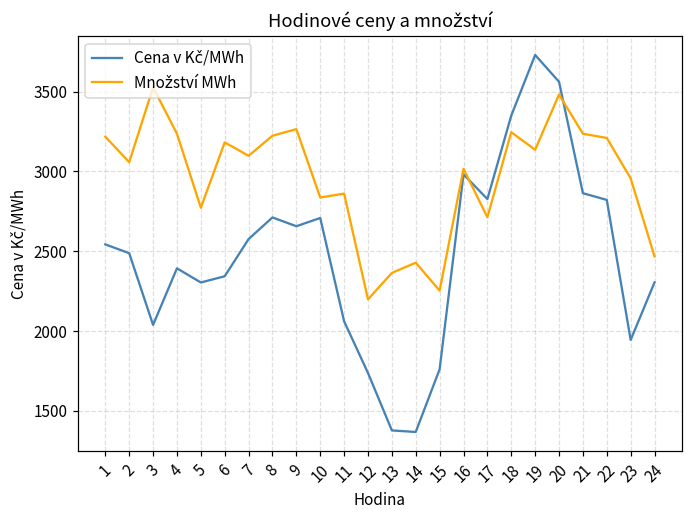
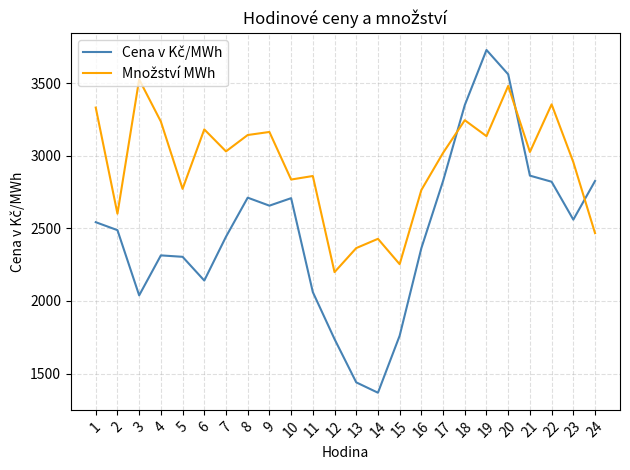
Množství MWh, 1: 3220 -> 3330
Množství MWh, 2: 3060 -> 2600
Cena v Kč/MWh, 4: 2390 -> 2310
Cena v Kč/MWh, 6: 2340 -> 2140
Cena v Kč/MWh, 7: 2580 -> 2440
Množství MWh, 7: 3100 -> 3030
Množství MWh, 8: 3220 -> 3140
Množství MWh, 9: 3260 -> 3160
Cena v Kč/MWh, 13: 1380 -> 1440
Cena v Kč/MWh, 16: 2980 -> 2360
Množství MWh, 16: 3020 -> 2760
Množství MWh, 17: 2710 -> 3020
Množství MWh, 21: 3240 -> 3030
Množství MWh, 22: 3210 -> 3350
Cena v Kč/MWh, 23: 1940 -> 2560
Cena v Kč/MWh, 24: 2310 -> 2830
